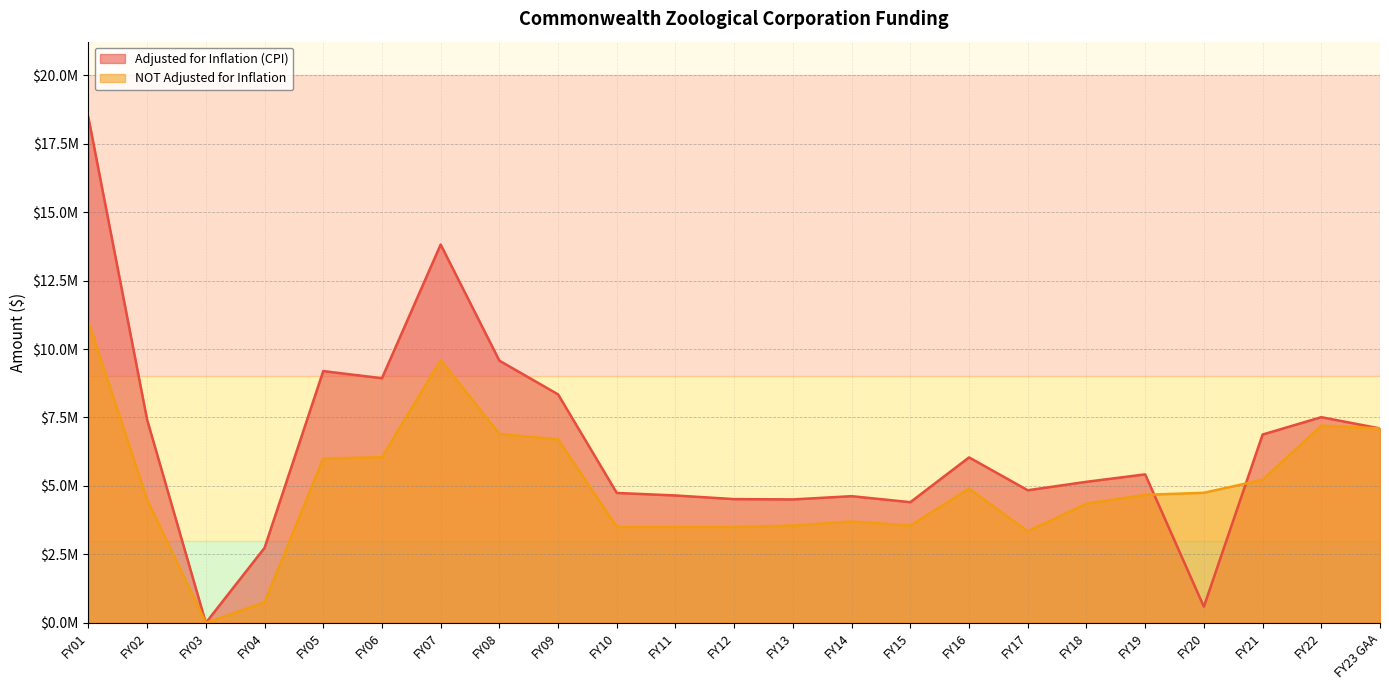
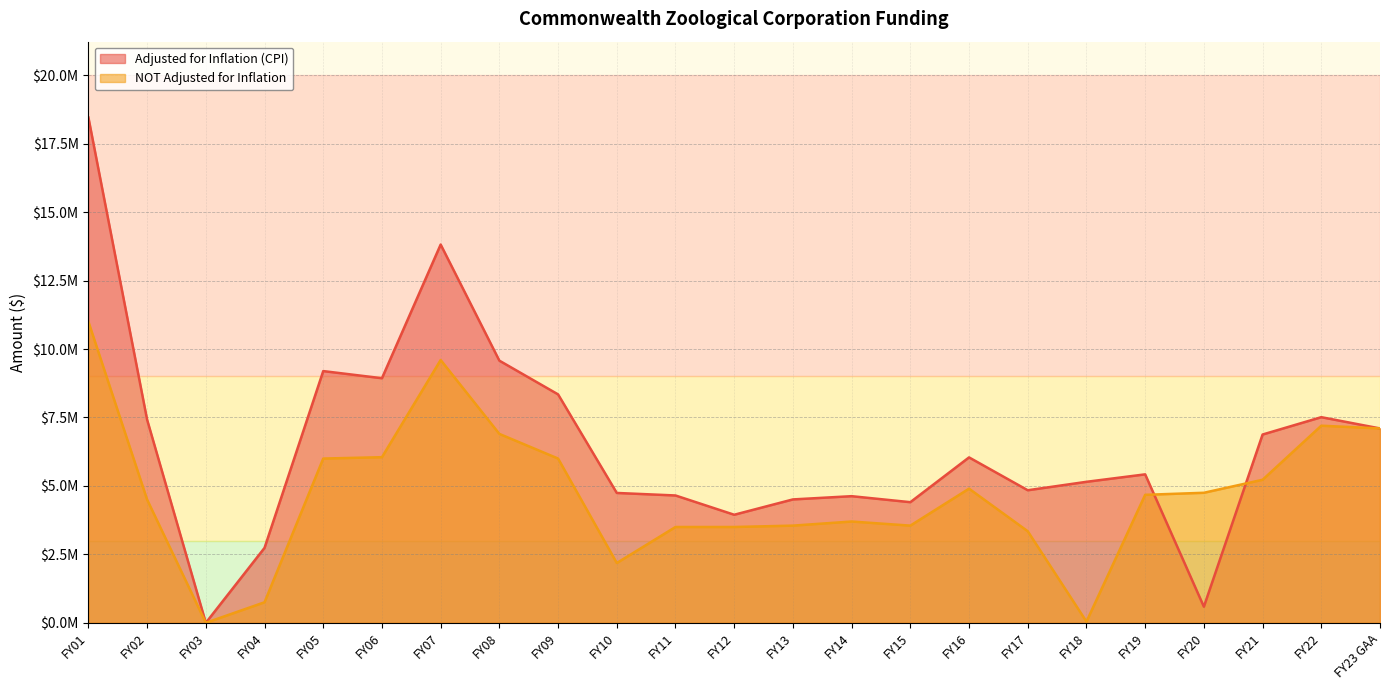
NOT Adjusted for Inflation, FY09: $6700000 -> $6000000
NOT Adjusted for Inflation, FY10: $3500000 -> $2200000
Adjusted for Inflation (CPI), FY12: $4500000 -> $3900000
NOT Adjusted for Inflation, FY18: $4400000 -> $0
